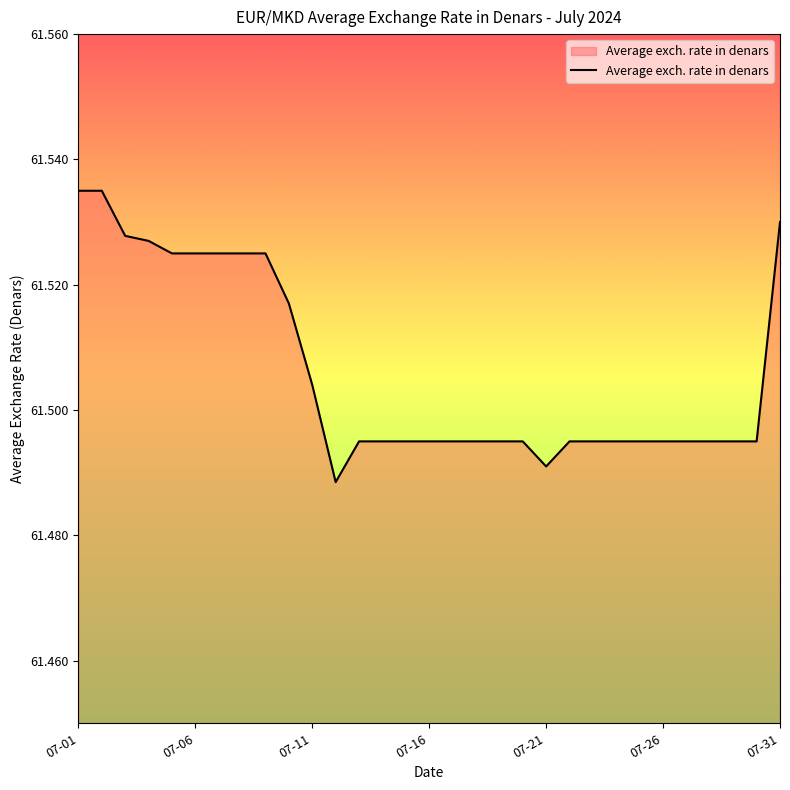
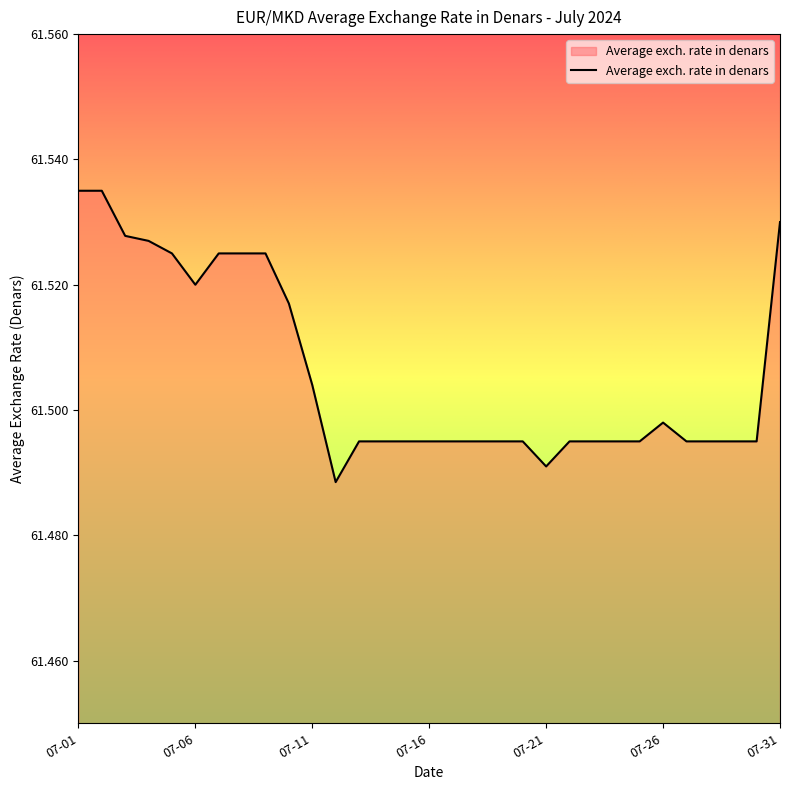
07-06: 61.525 -> 61.520
07-26: 61.495 -> 61.498
